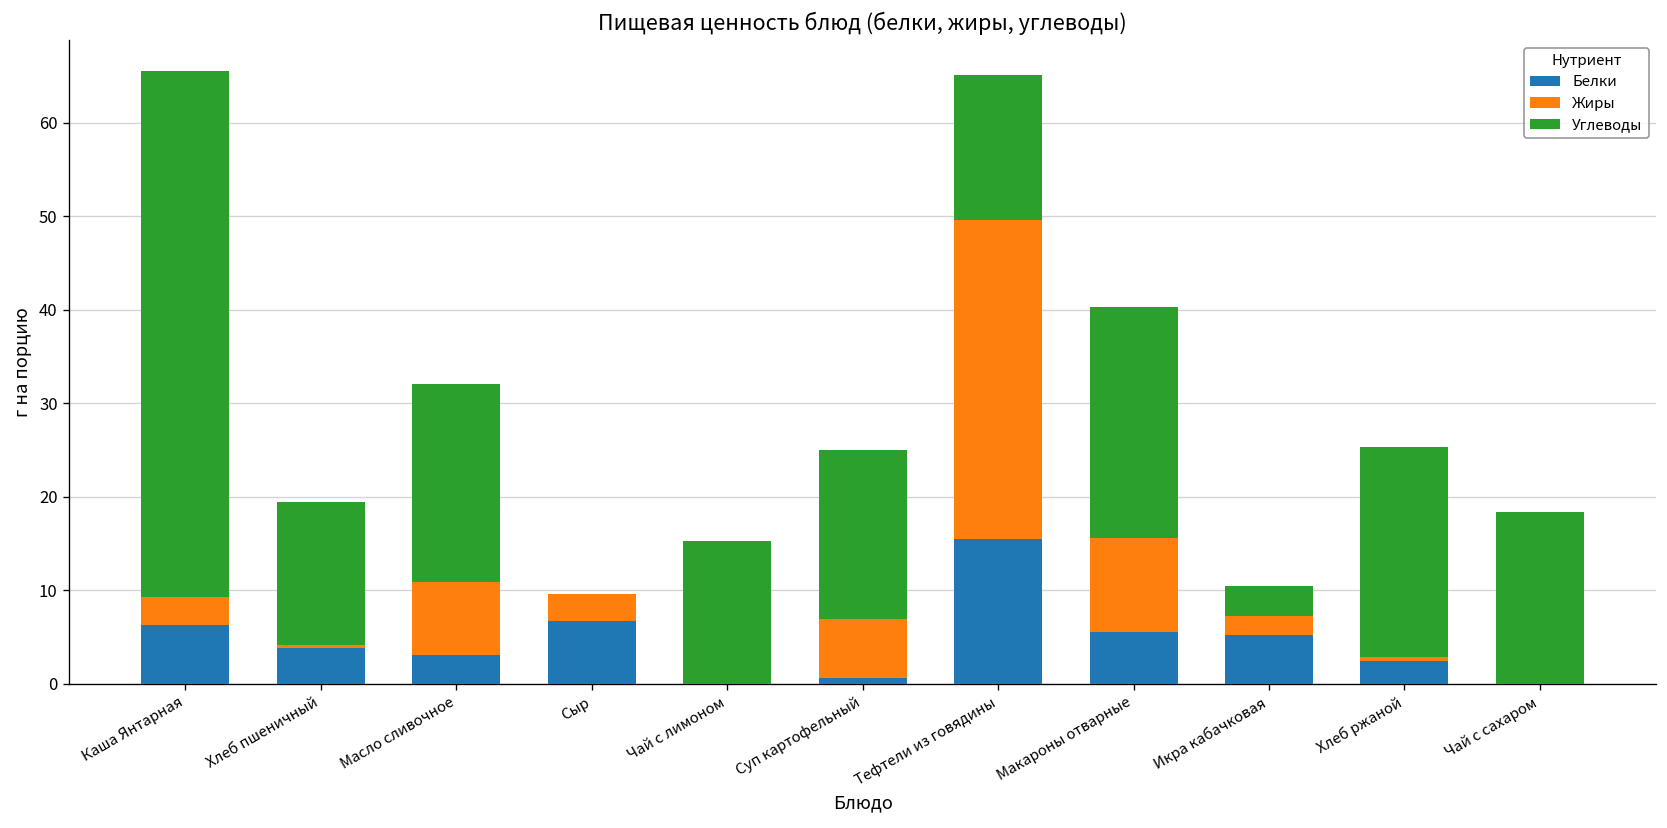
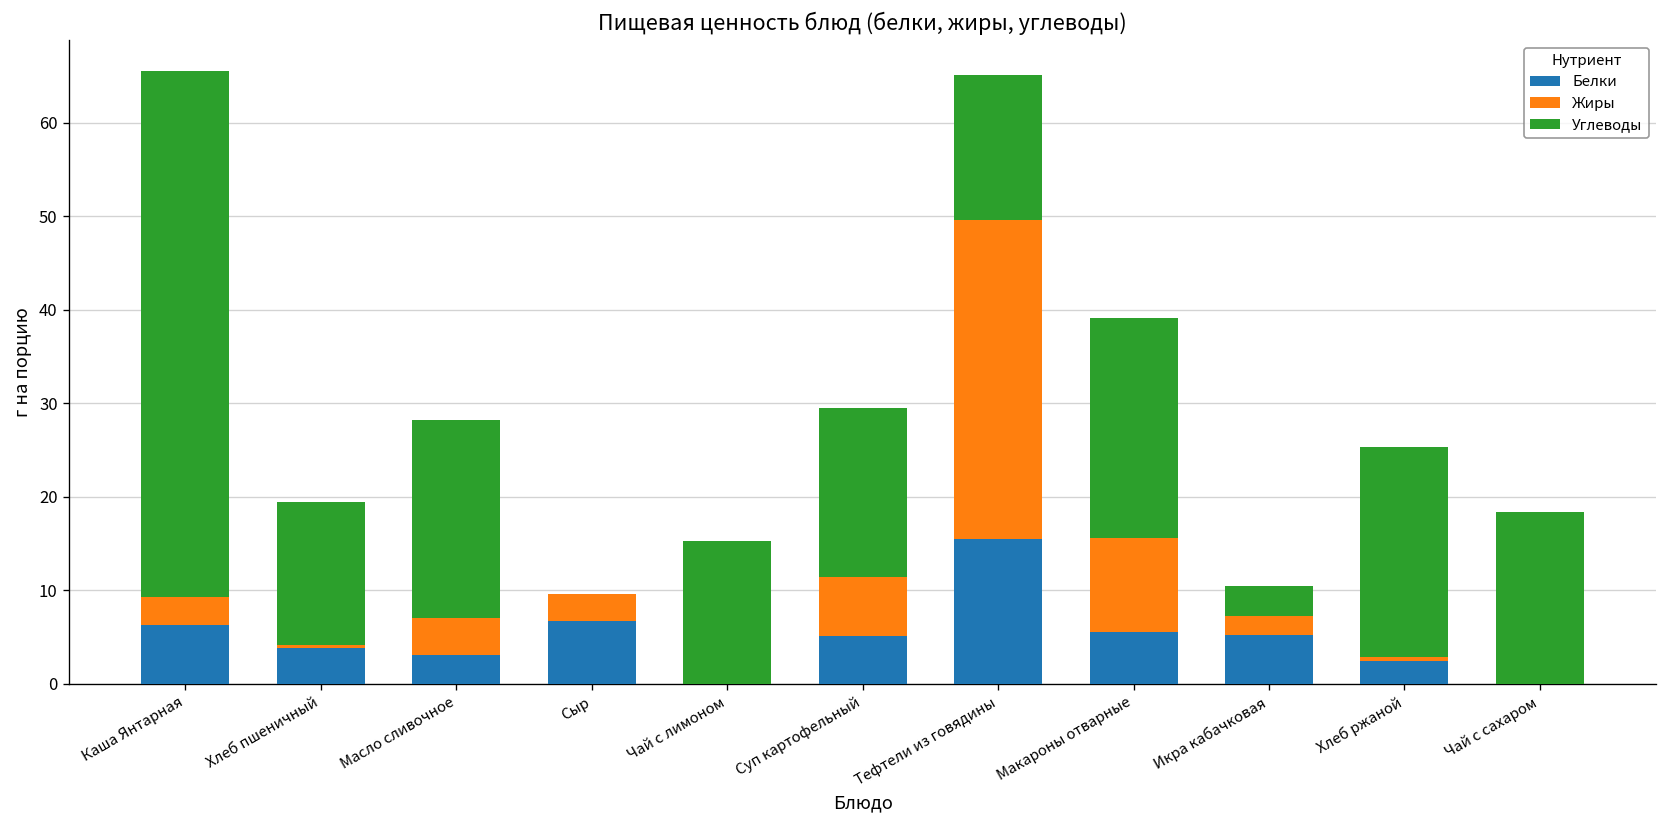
Жиры, Масло сливочное: 8 -> 4
Белки, Суп картофельный: 1 -> 5
Углеводы, Макароны отварные: 25 -> 24
